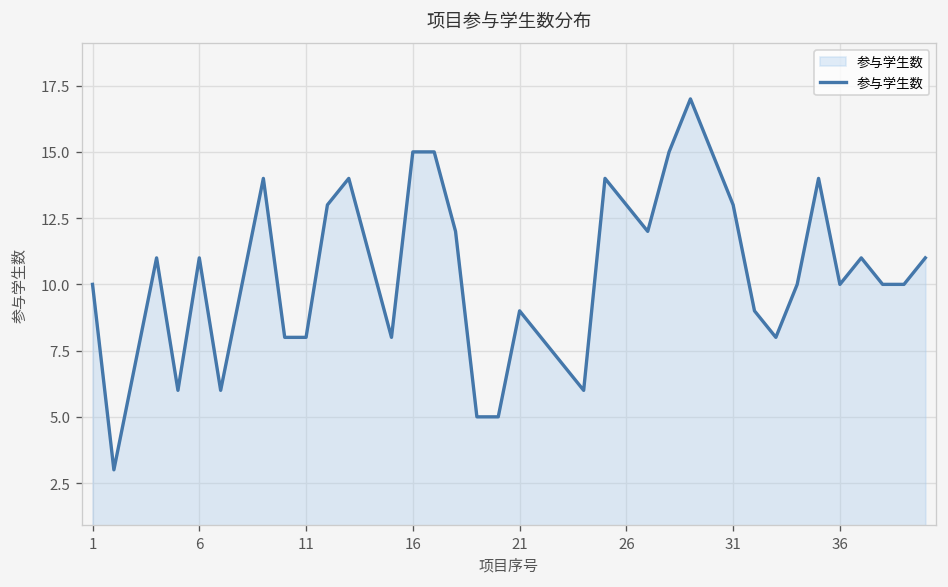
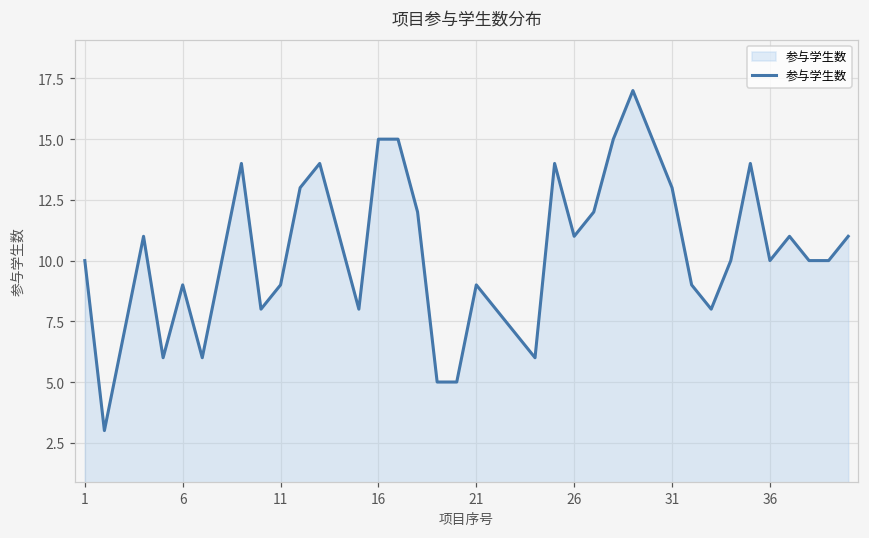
6: 11 -> 9
11: 8 -> 9
26: 13 -> 11
